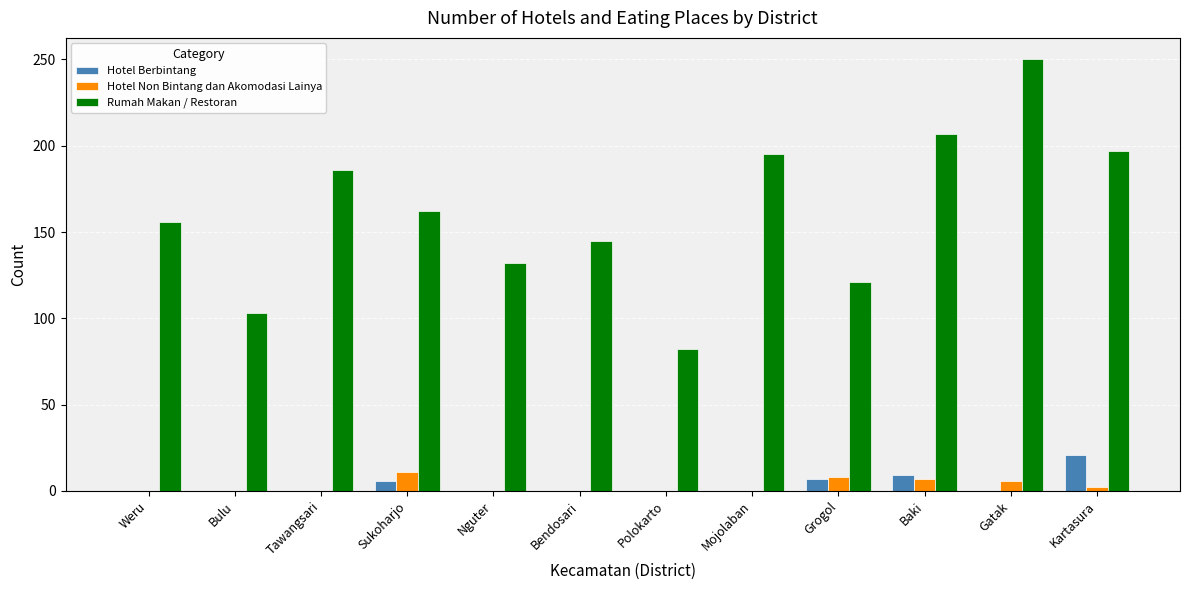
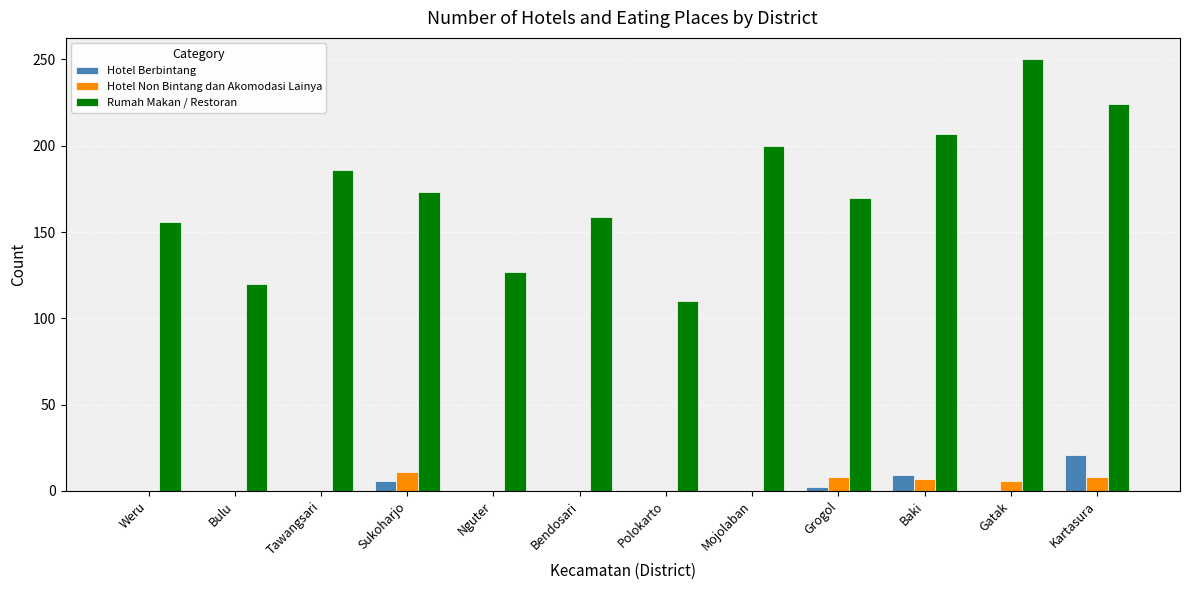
Rumah Makan / Restoran, Bulu: 103 -> 120
Rumah Makan / Restoran, Sukoharjo: 162 -> 173
Rumah Makan / Restoran, Nguter: 132 -> 127
Rumah Makan / Restoran, Bendosari: 145 -> 159
Rumah Makan / Restoran, Polokarto: 82 -> 110
Rumah Makan / Restoran, Mojolaban: 195 -> 200
Hotel Berbintang, Grogol: 7 -> 2
Rumah Makan / Restoran, Grogol: 121 -> 170
Hotel Non Bintang dan Akomodasi Lainya, Kartasura: 2 -> 8
Rumah Makan / Restoran, Kartasura: 197 -> 224
